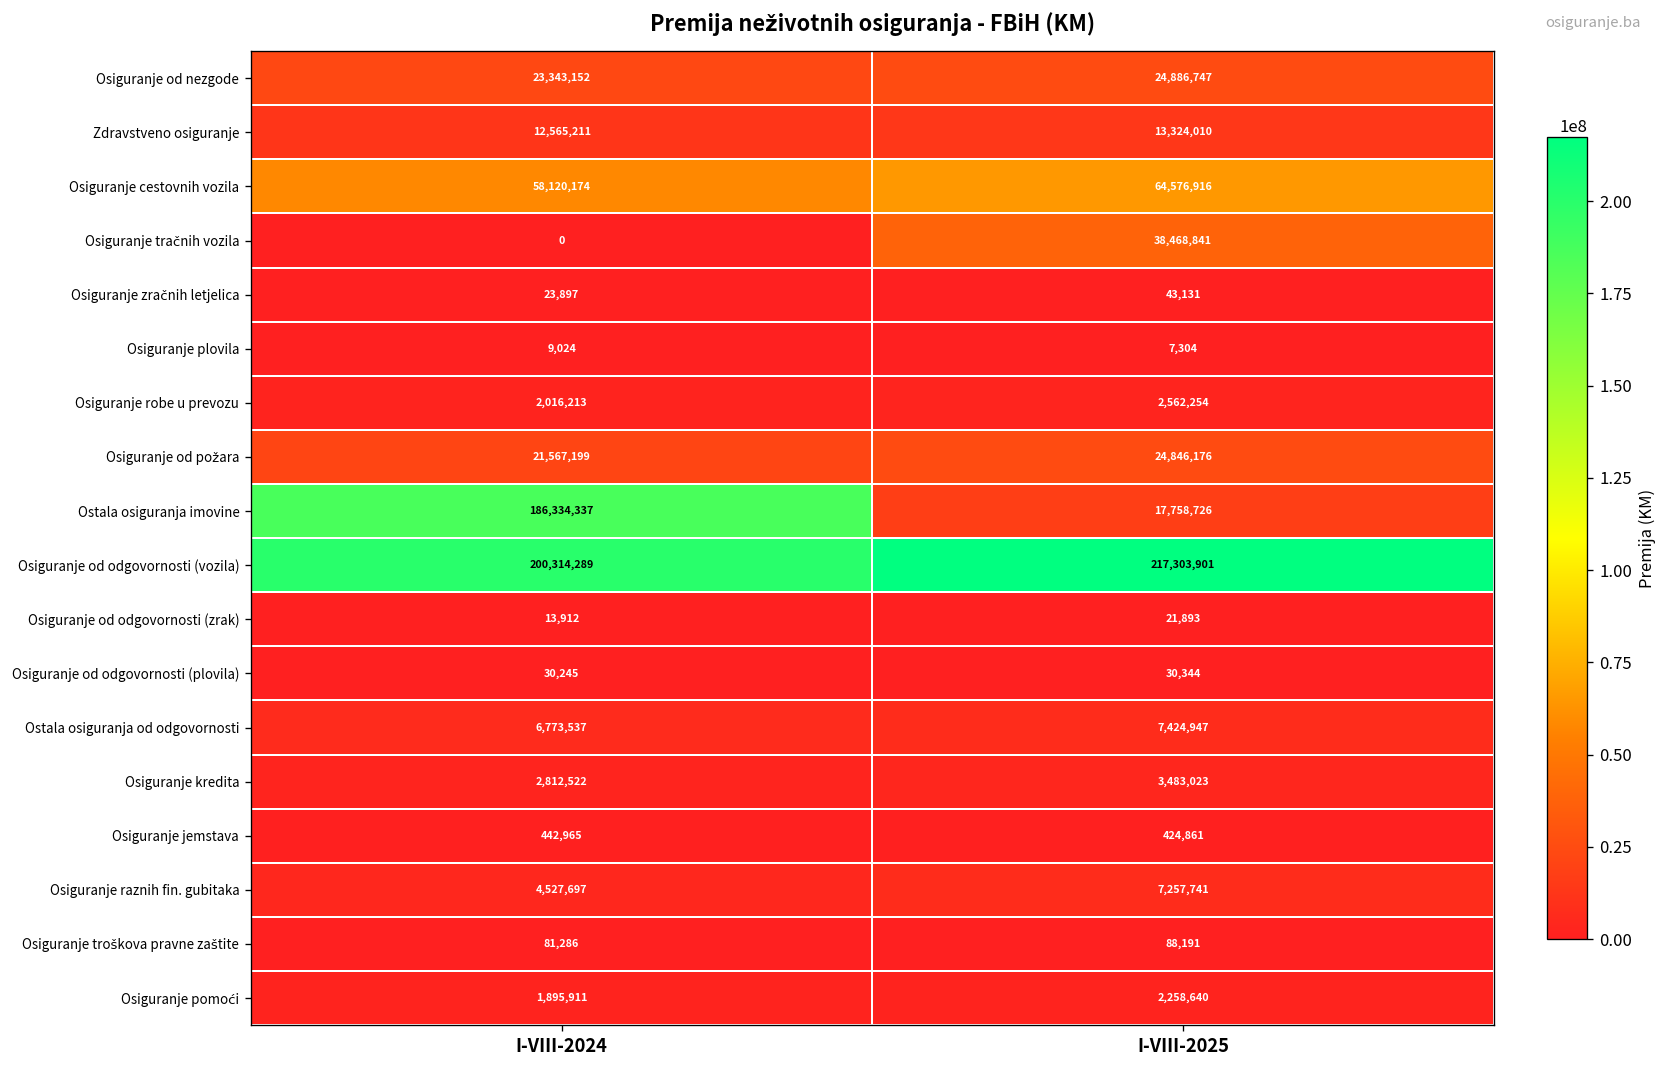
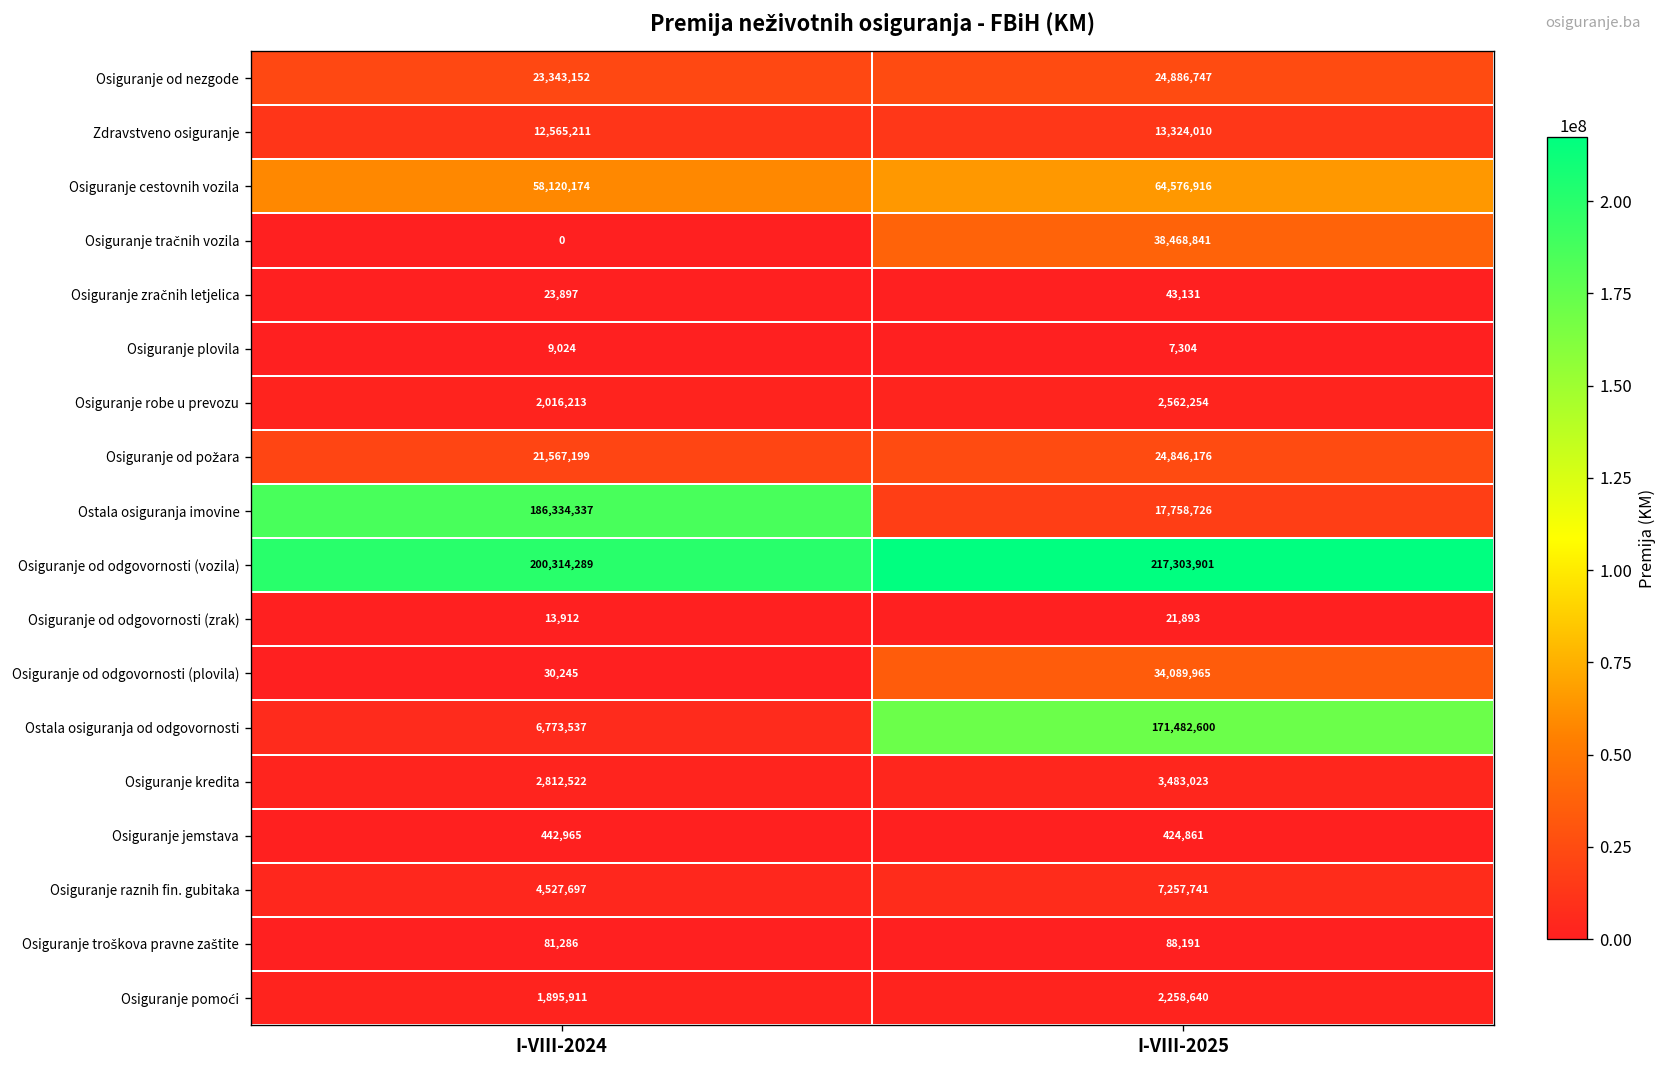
Osiguranje od odgovornosti (plovila), I-VIII-2025: 30,344 -> 34,089,965
Ostala osiguranja od odgovornosti, I-VIII-2025: 7,424,947 -> 171,482,600
